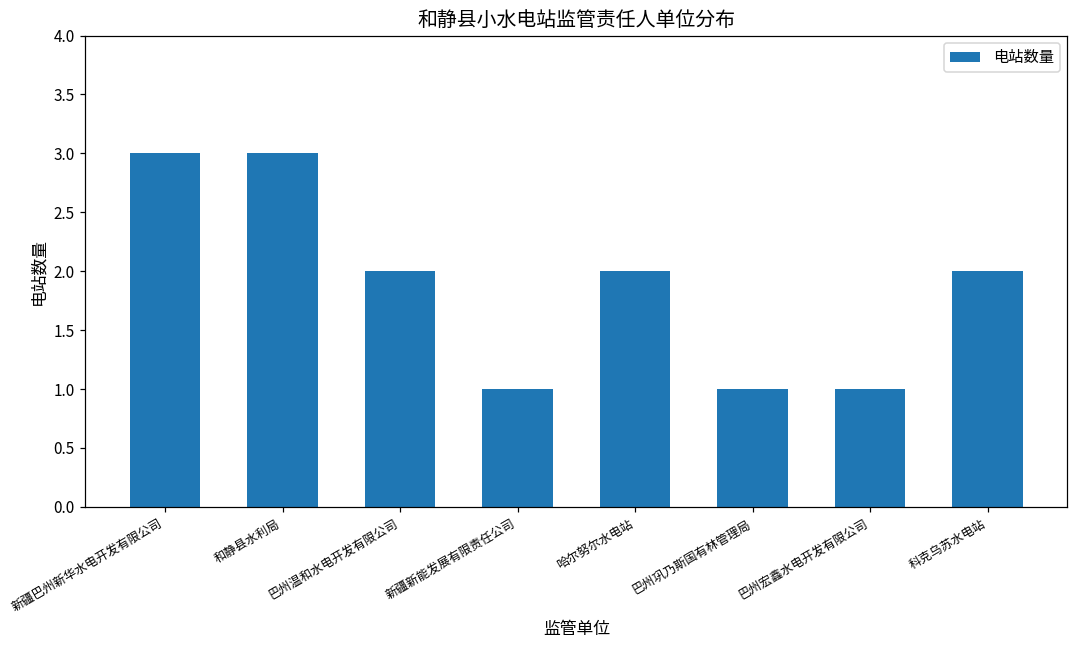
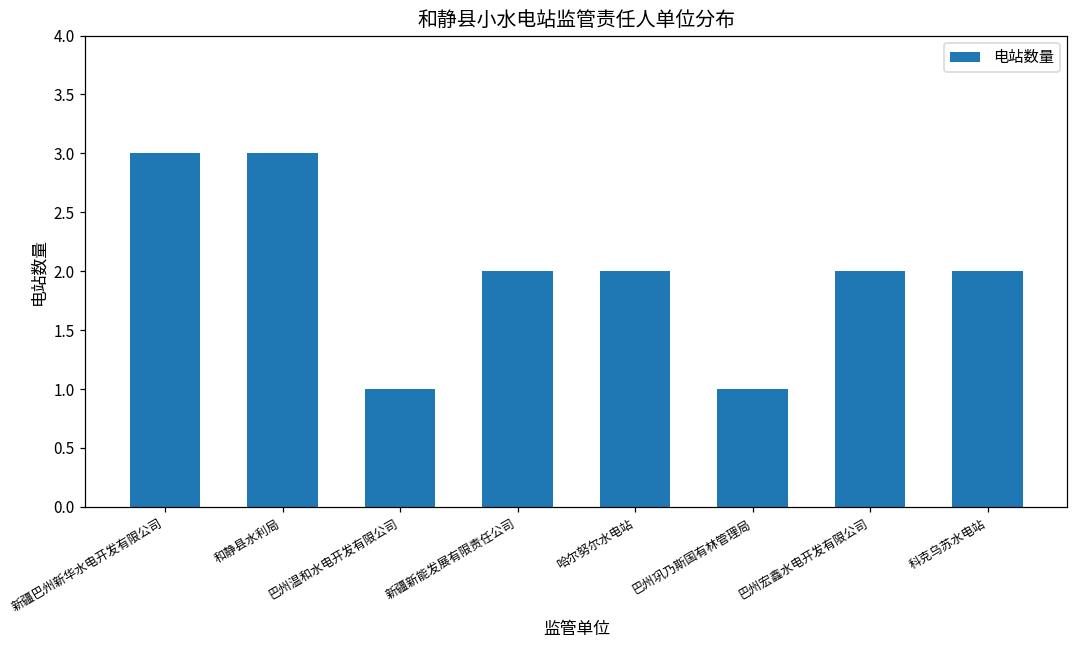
巴州温和水电开发有限公司: 2 -> 1
新疆新能发展有限责任公司: 1 -> 2
巴州宏鑫水电开发有限公司: 1 -> 2
